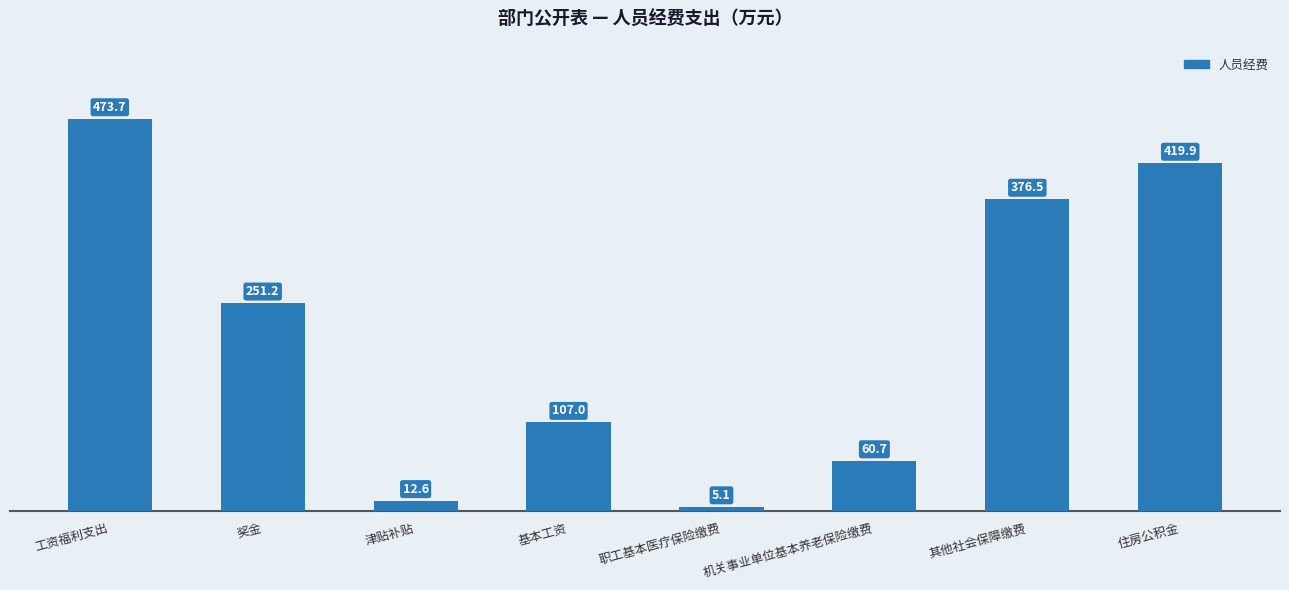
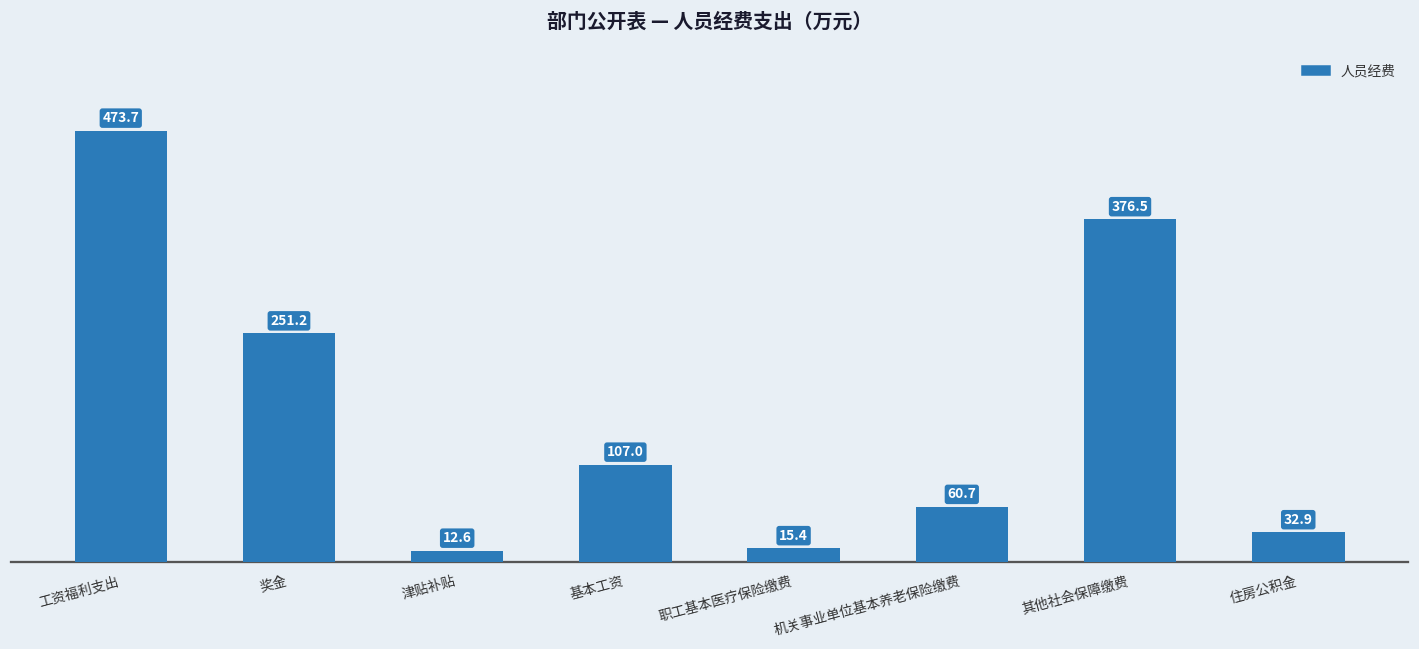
职工基本医疗保险缴费: 5.1 -> 15.4
住房公积金: 419.9 -> 32.9
